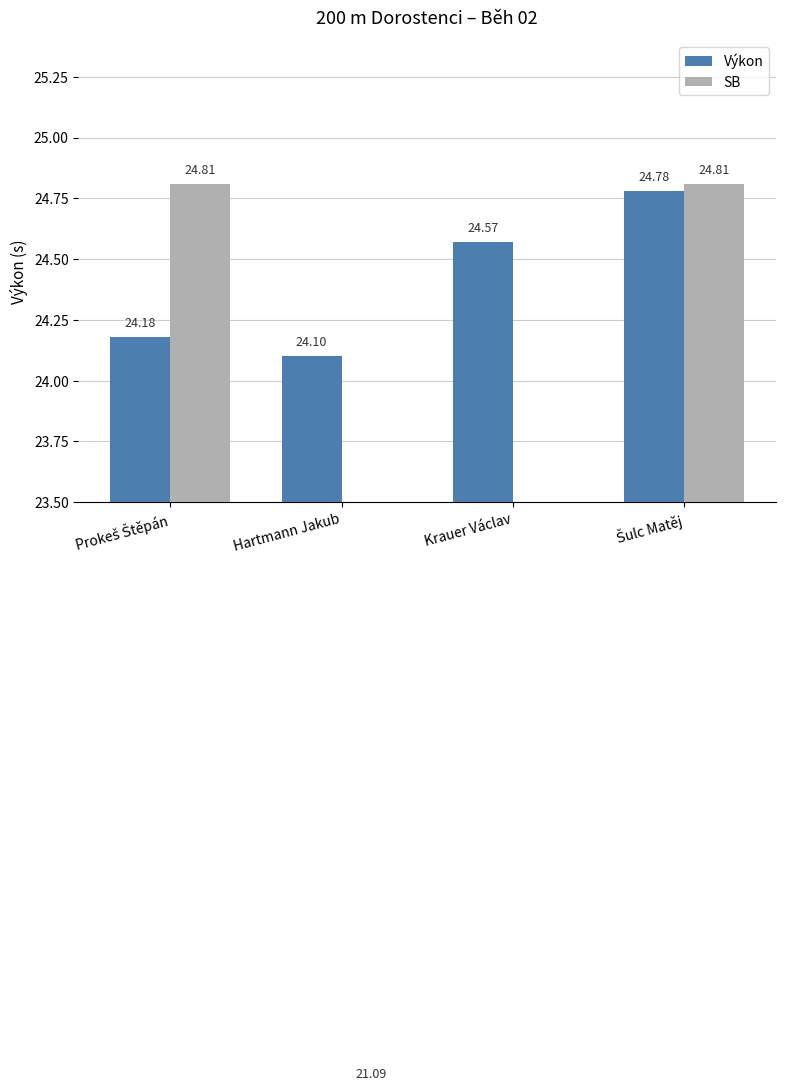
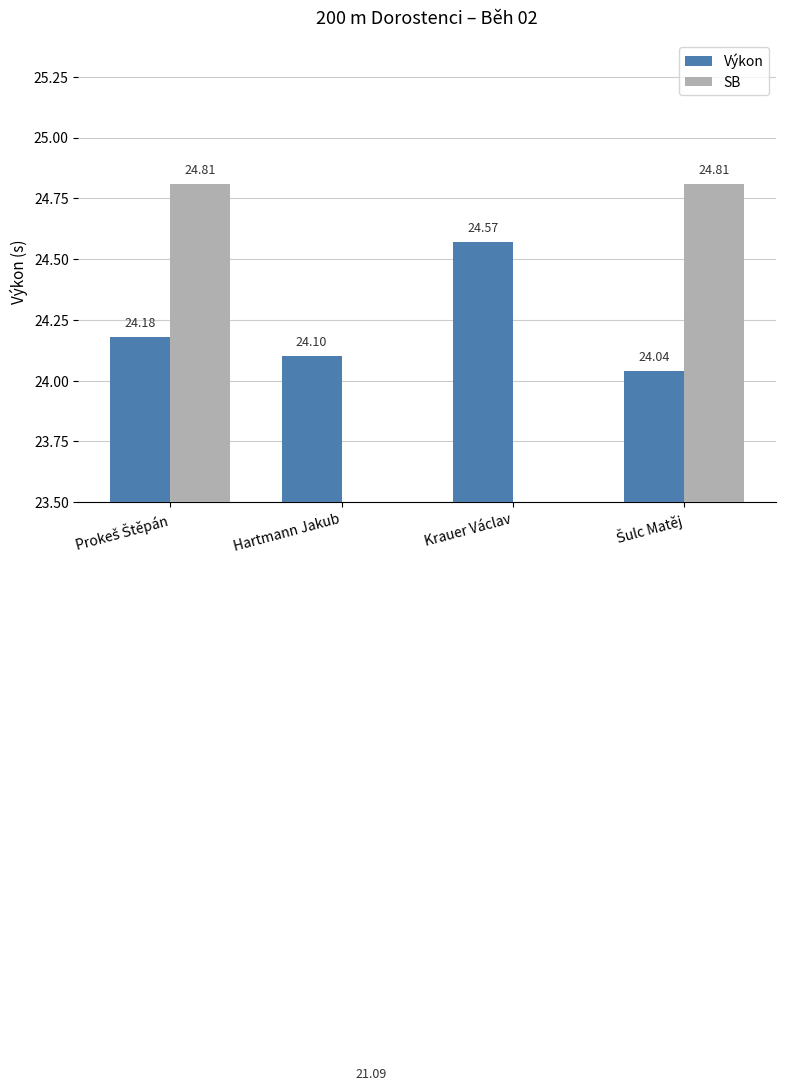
Výkon, Šulc Matěj: 24.78 -> 24.04
